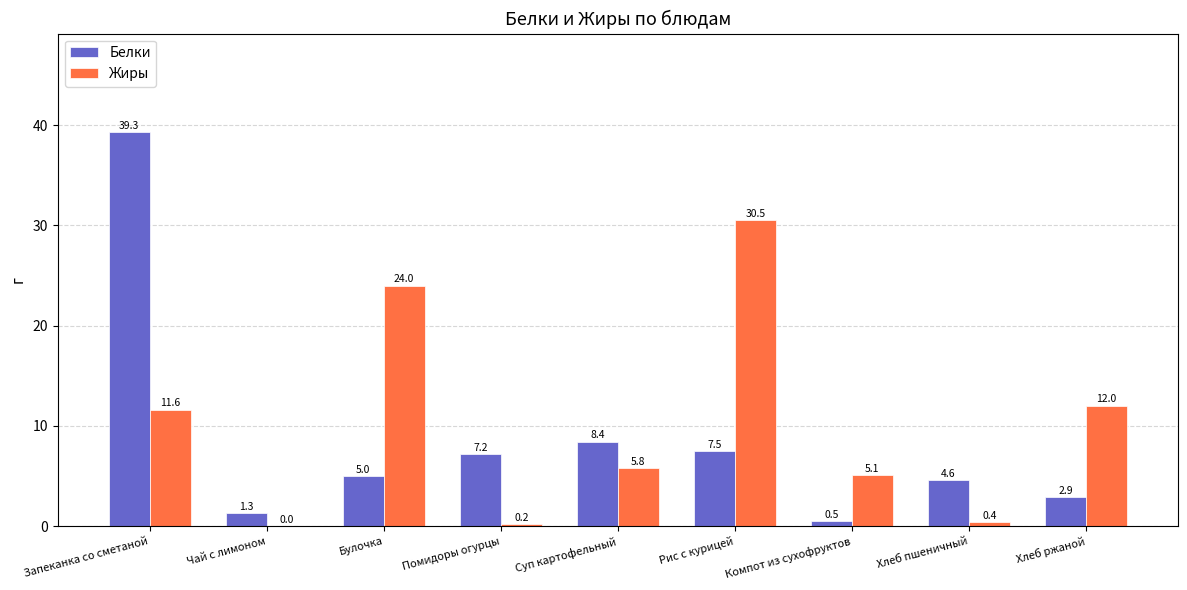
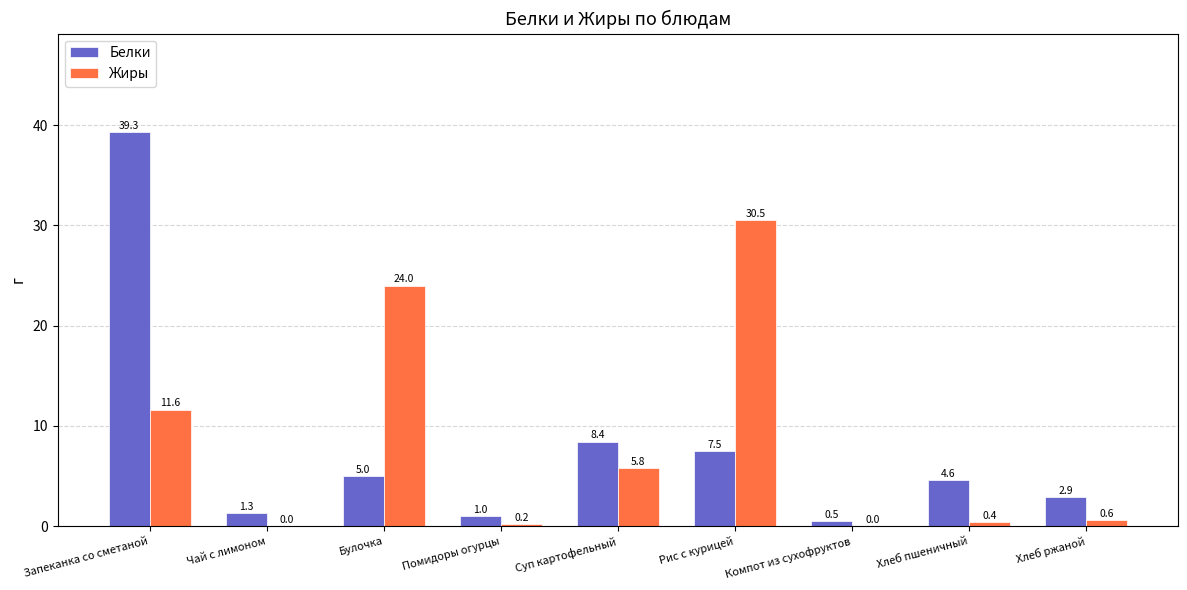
Белки, Помидоры огурцы: 7.2 -> 1.0
Жиры, Компот из сухофруктов: 5.1 -> 0.0
Жиры, Хлеб ржаной: 12.0 -> 0.6
